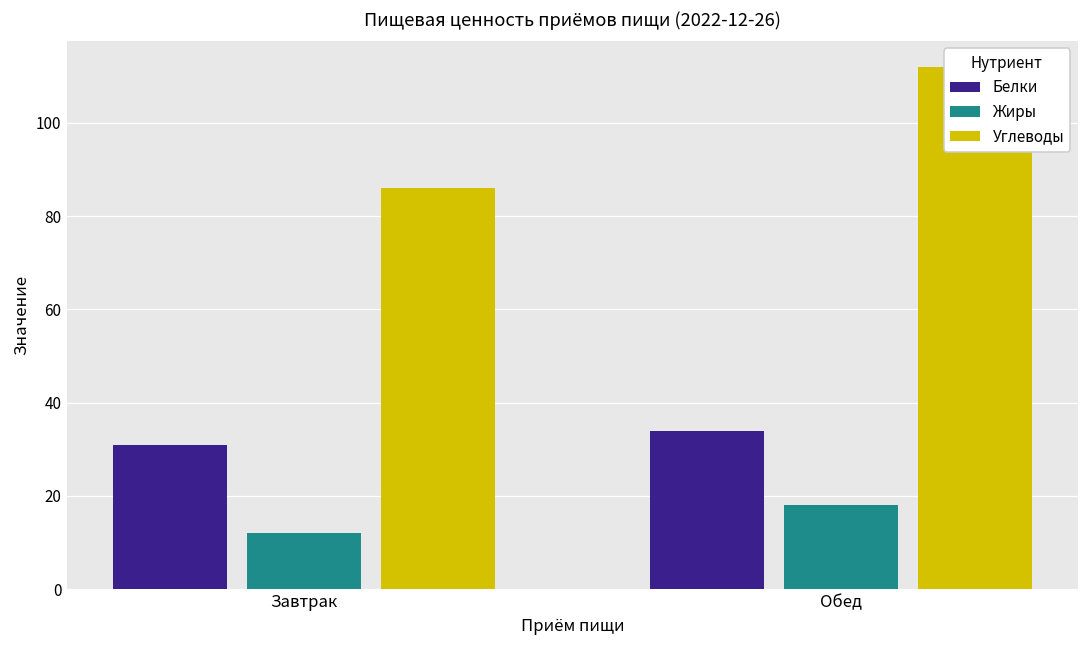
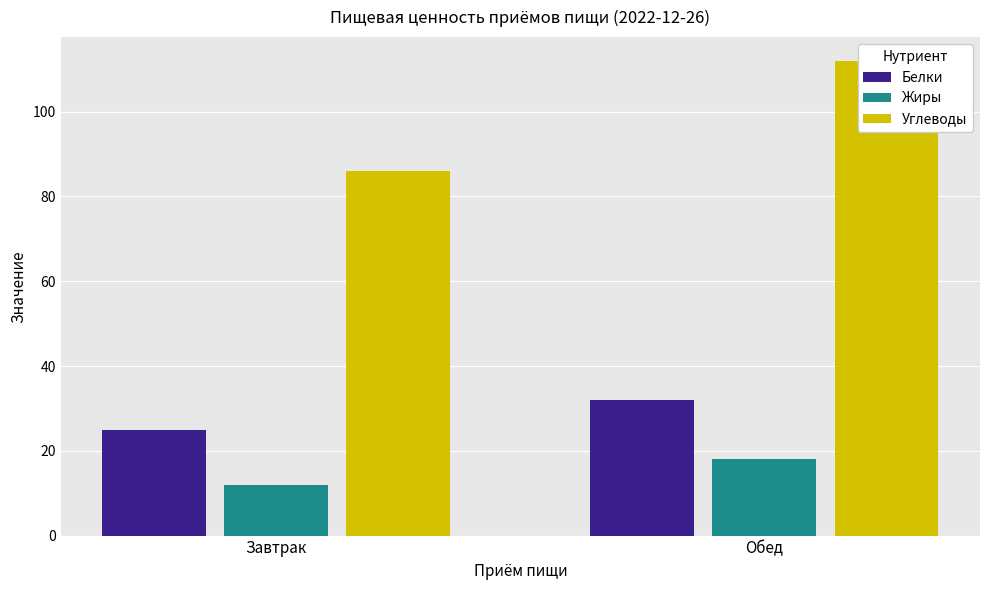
Белки, Завтрак: 31 -> 25
Белки, Обед: 34 -> 32
